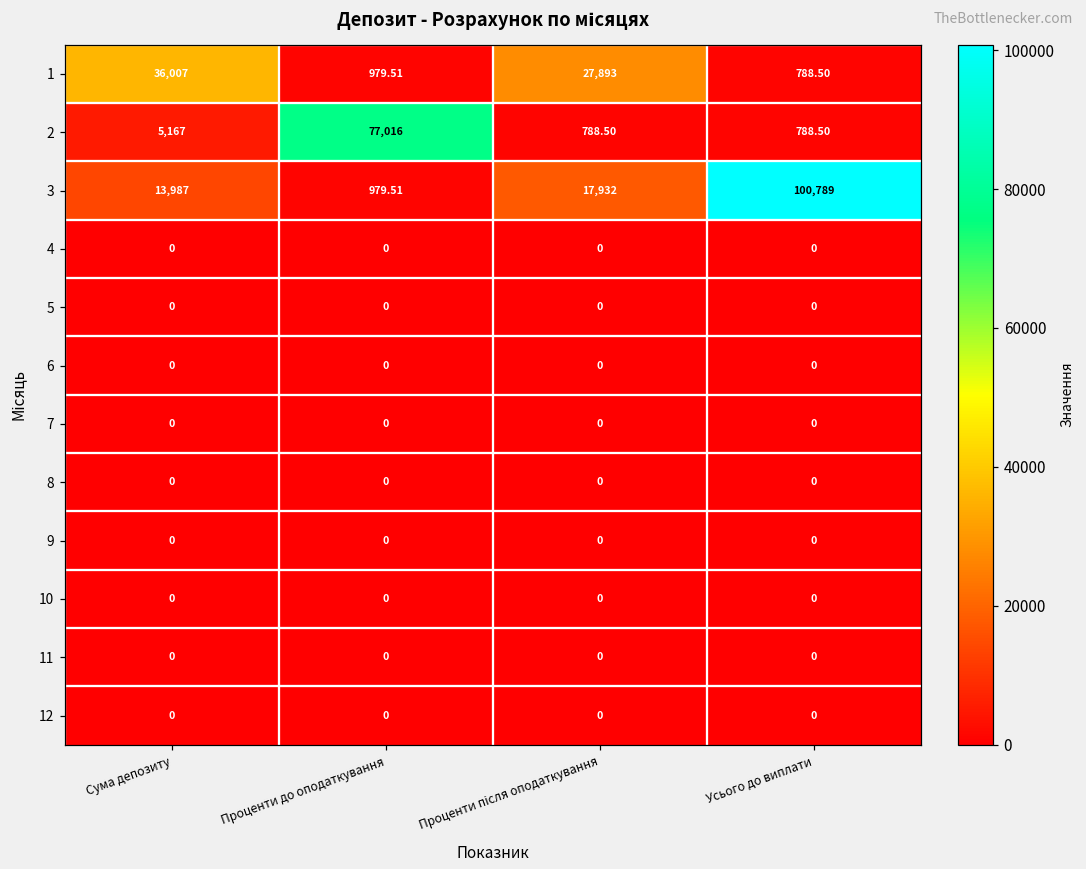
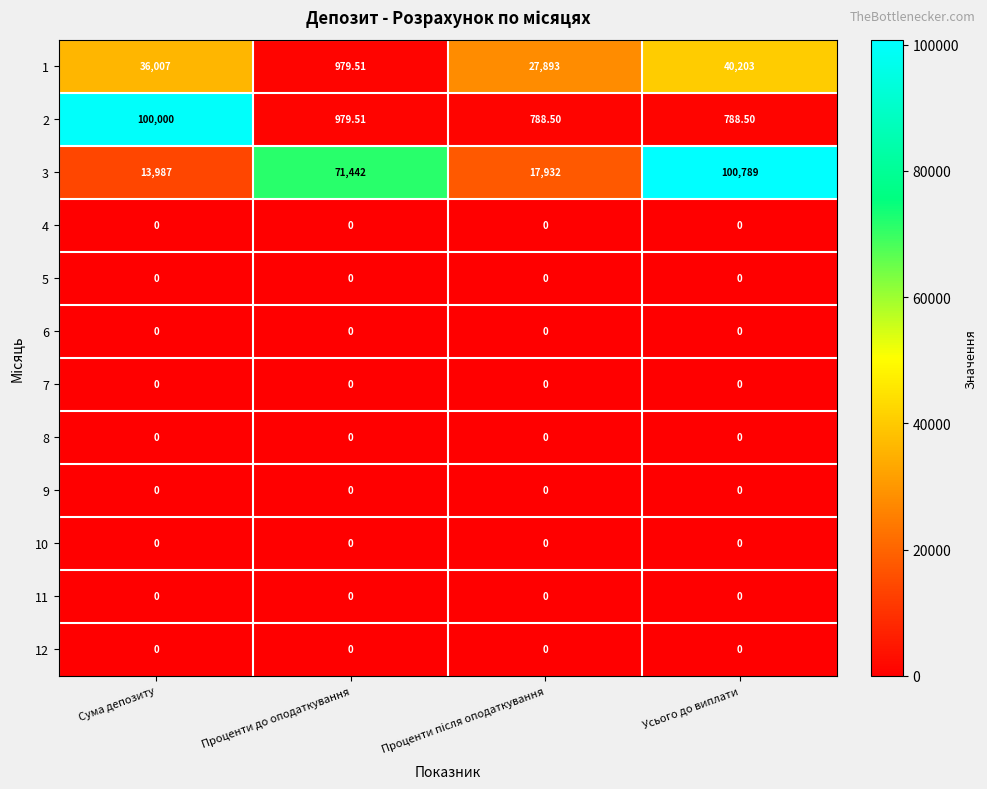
1, Усього до виплати: 788.50 -> 40,203
2, Сума депозиту: 5,167 -> 100,000
2, Проценти до оподаткування: 77,016 -> 979.51
3, Проценти до оподаткування: 979.51 -> 71,442
